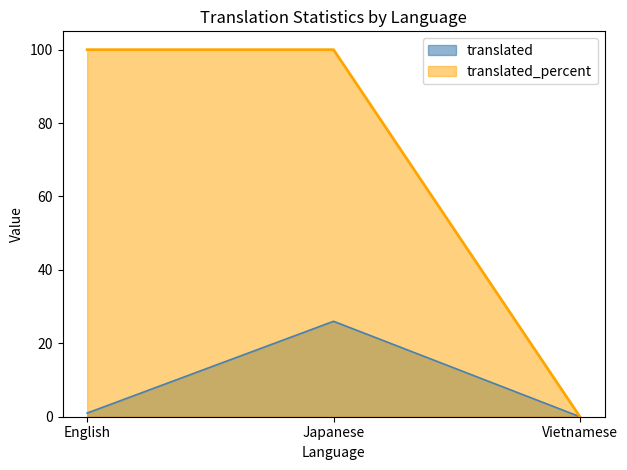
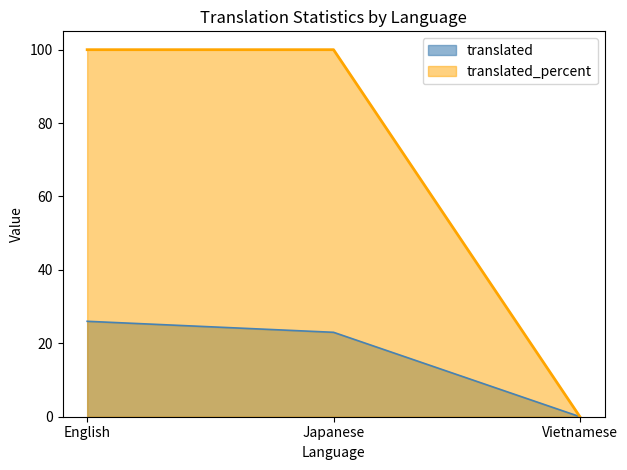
translated, English: 1 -> 26
translated, Japanese: 26 -> 23
